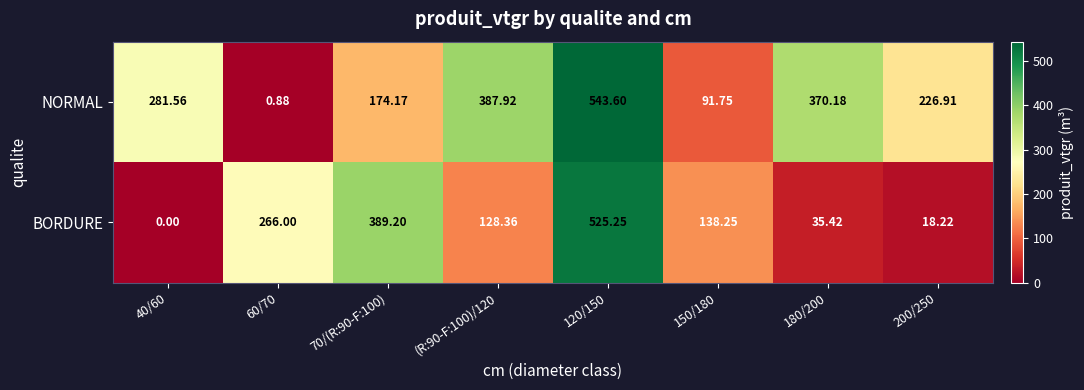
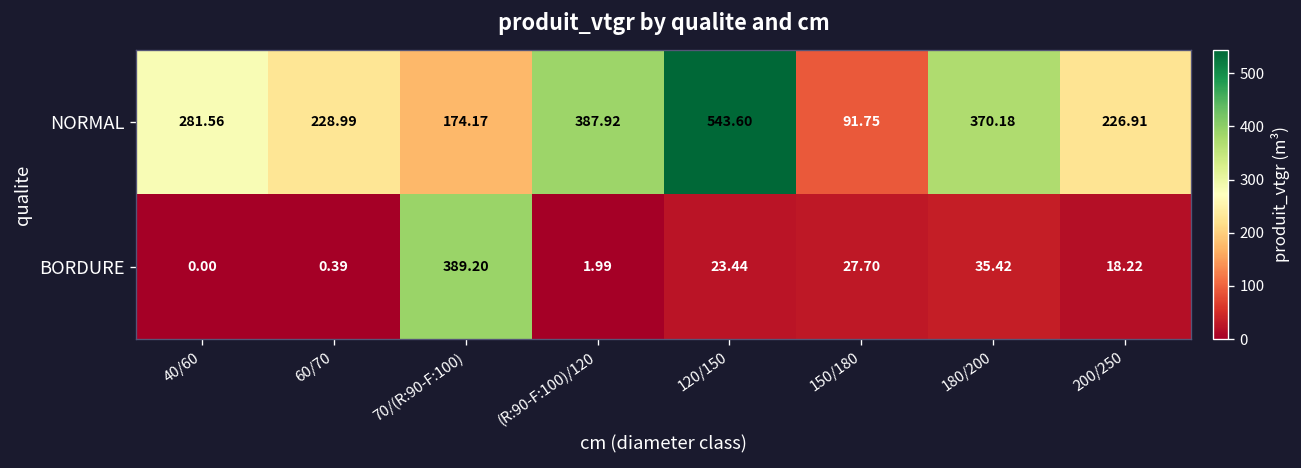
NORMAL, 60/70: 0.88 -> 228.99
BORDURE, 60/70: 266.00 -> 0.39
BORDURE, (R:90-F:100)/120: 128.36 -> 1.99
BORDURE, 120/150: 525.25 -> 23.44
BORDURE, 150/180: 138.25 -> 27.70
